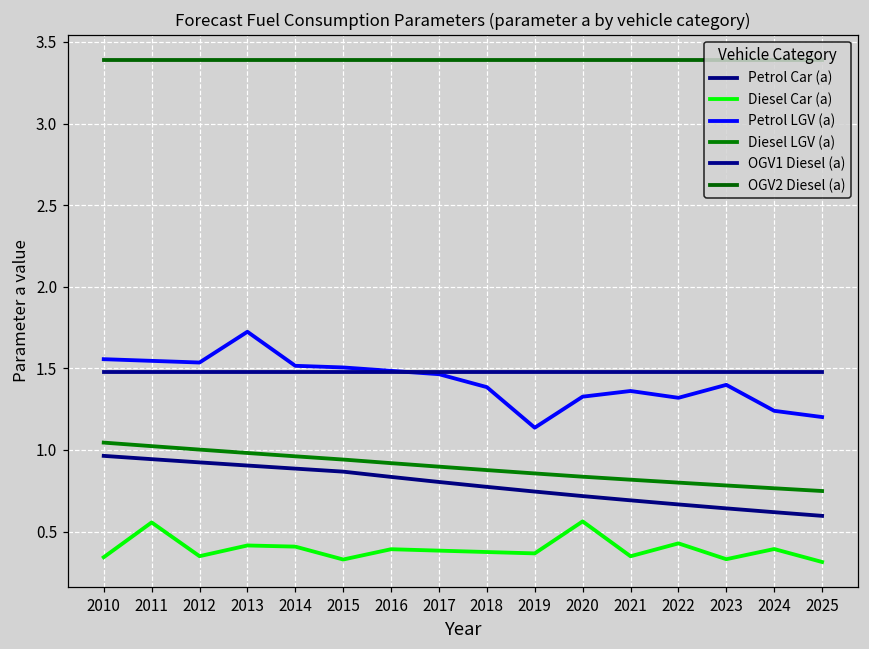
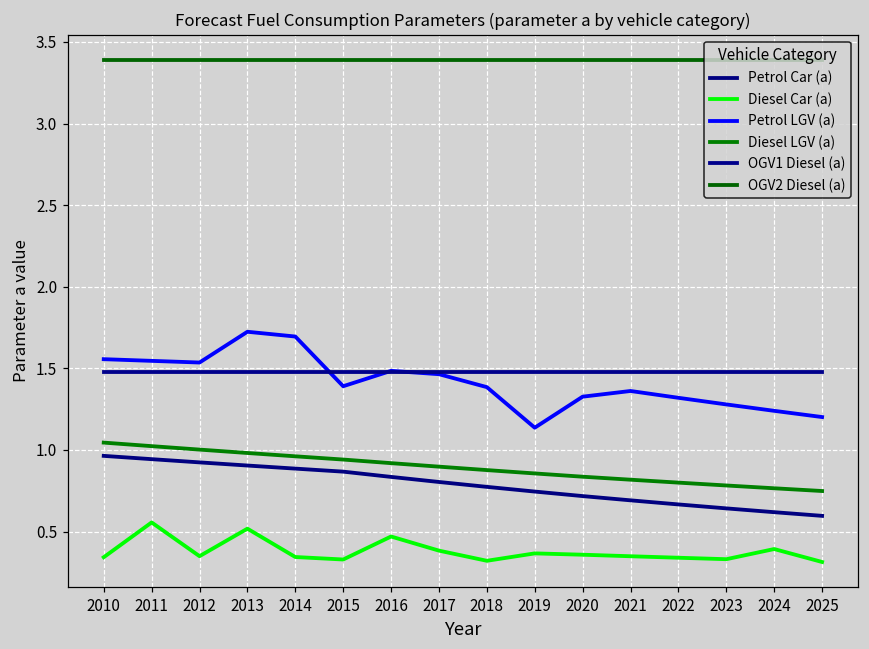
Diesel Car (a), 2013: 0.42 -> 0.52
Diesel Car (a), 2014: 0.41 -> 0.34
Petrol LGV (a), 2014: 1.52 -> 1.70
Petrol LGV (a), 2015: 1.51 -> 1.39
Diesel Car (a), 2016: 0.39 -> 0.47
Diesel Car (a), 2018: 0.37 -> 0.32
Diesel Car (a), 2020: 0.56 -> 0.36
Diesel Car (a), 2022: 0.43 -> 0.34
Petrol LGV (a), 2023: 1.40 -> 1.28
